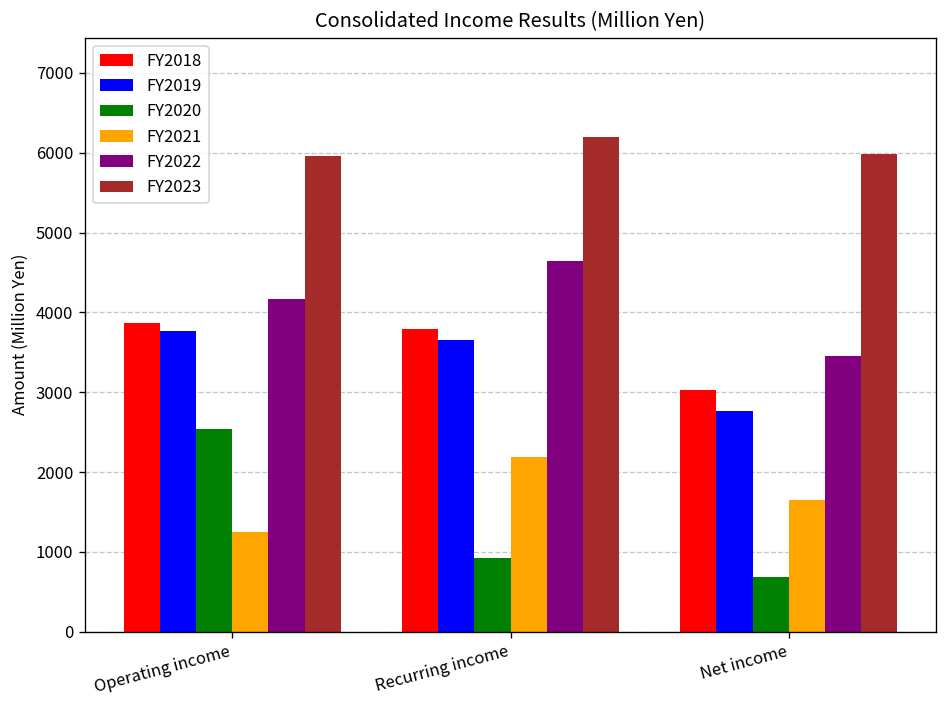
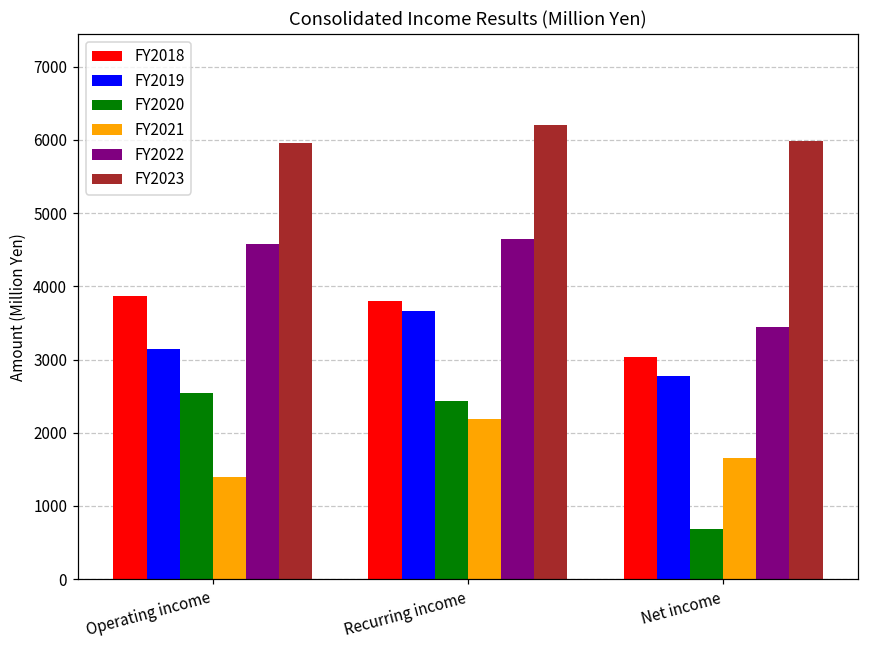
FY2019, Operating income: 3800 -> 3100
FY2021, Operating income: 1200 -> 1400
FY2022, Operating income: 4200 -> 4600
FY2020, Recurring income: 900 -> 2400
